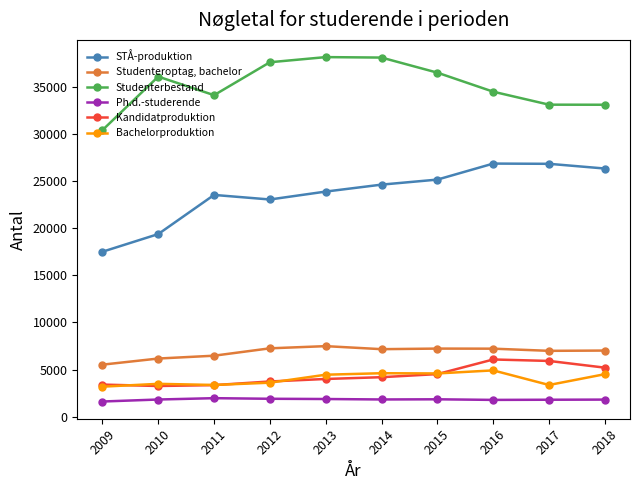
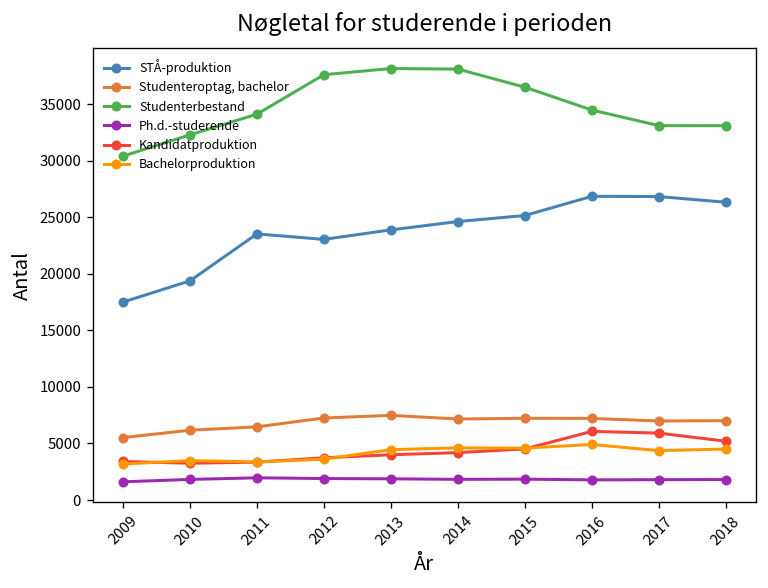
Studenterbestand, 2010: 36000 -> 32000
Bachelorproduktion, 2017: 3000 -> 4000
